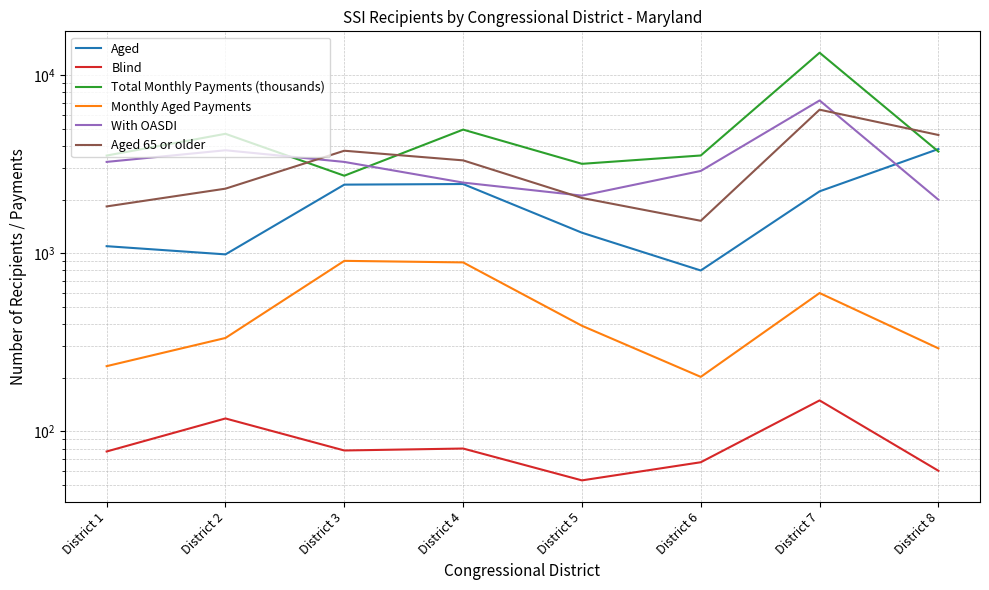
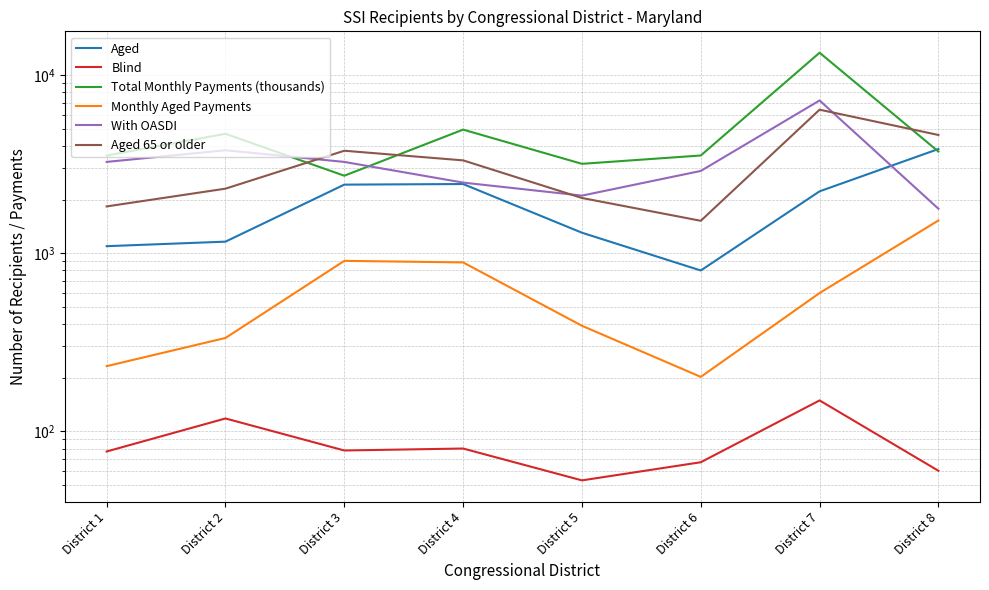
Aged, District 2: 1000 -> 1200
Monthly Aged Payments, District 8: 290 -> 1500
With OASDI, District 8: 2000 -> 1800
